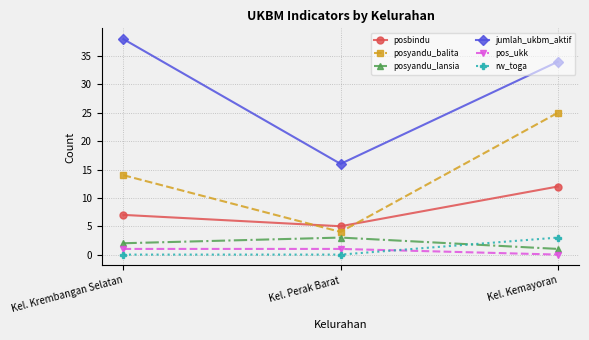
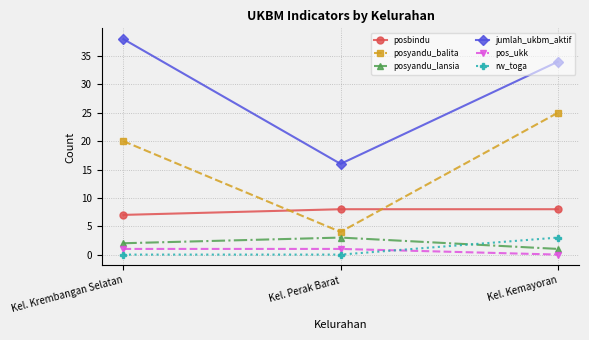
posyandu_balita, Kel. Krembangan Selatan: 14 -> 20
posbindu, Kel. Perak Barat: 5 -> 8
posbindu, Kel. Kemayoran: 12 -> 8
